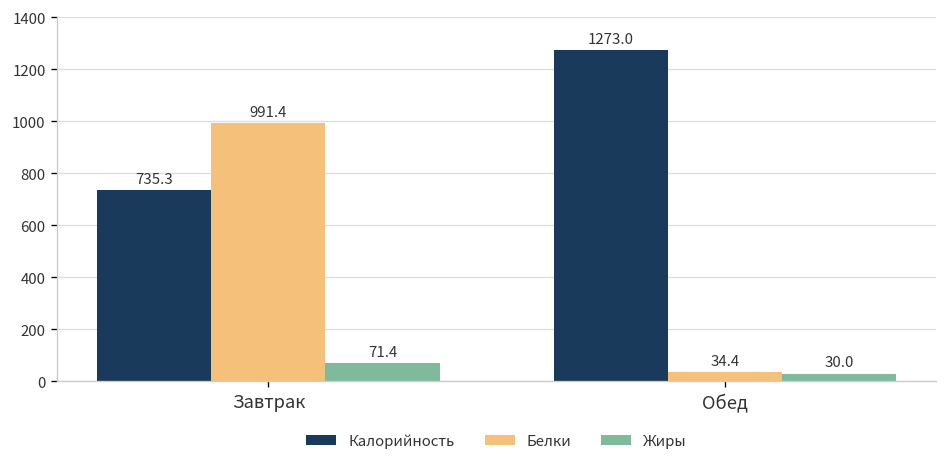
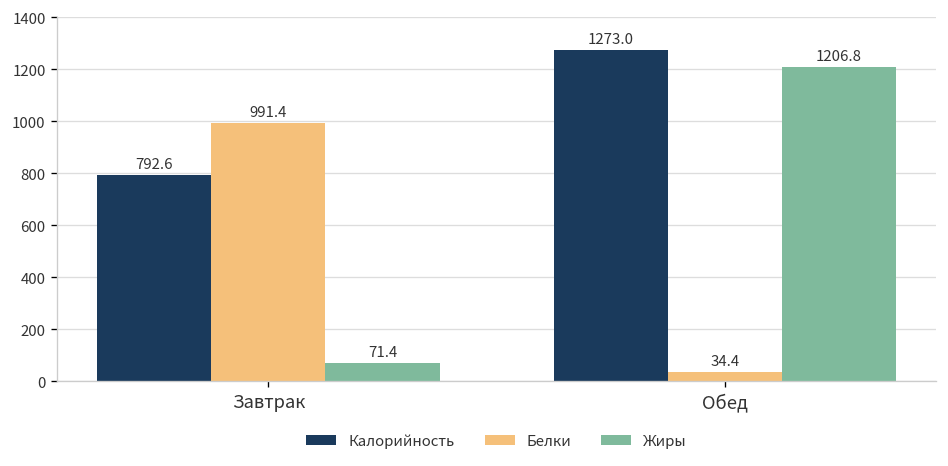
Калорийность, Завтрак: 735.3 -> 792.6
Жиры, Обед: 30.0 -> 1206.8
